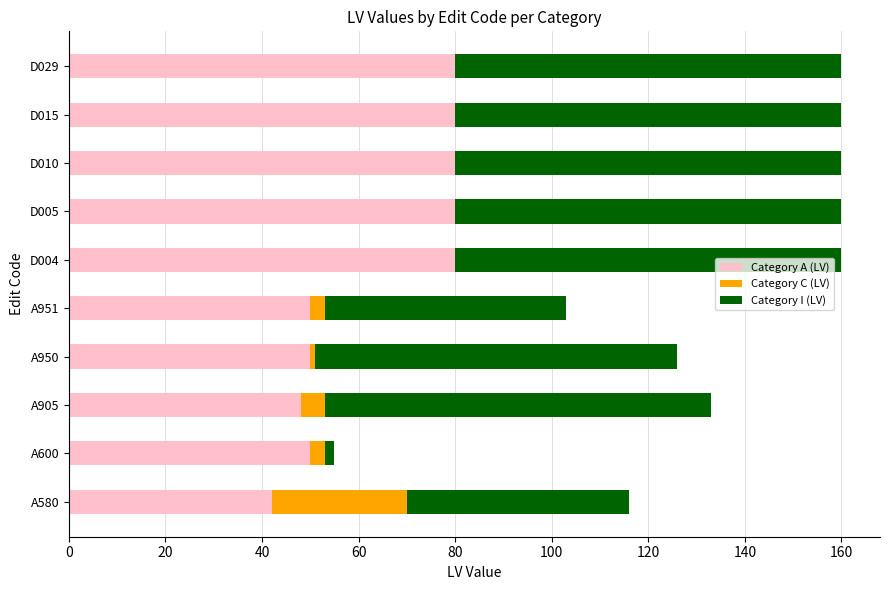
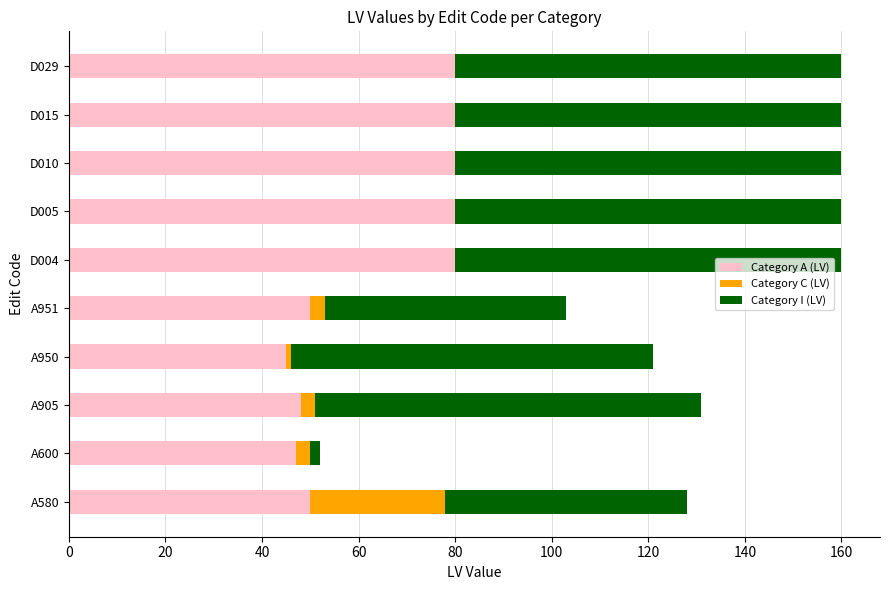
Category A (LV), A950: 50 -> 45
Category C (LV), A905: 5 -> 3
Category A (LV), A600: 50 -> 47
Category A (LV), A580: 42 -> 50
Category I (LV), A580: 46 -> 50
